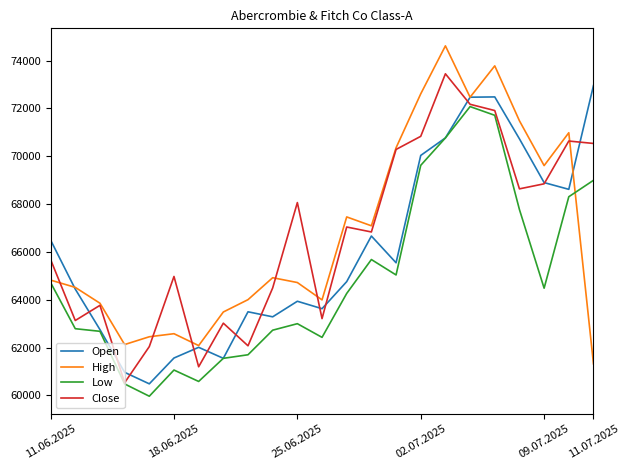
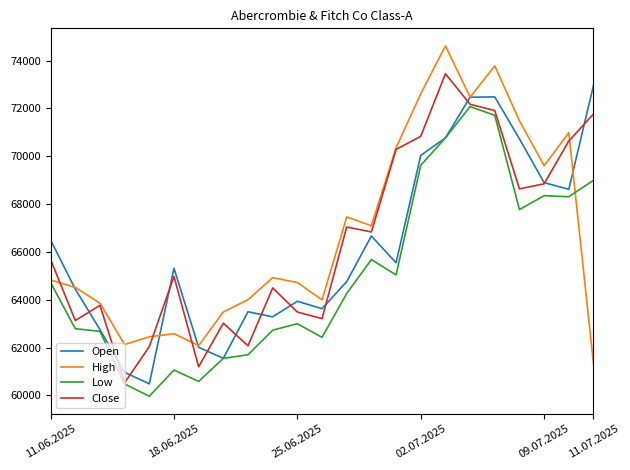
Open, 18.06.2025: 61600 -> 65300
Close, 25.06.2025: 68100 -> 63500
Low, 09.07.2025: 64500 -> 68400
Close, 11.07.2025: 70500 -> 71800
